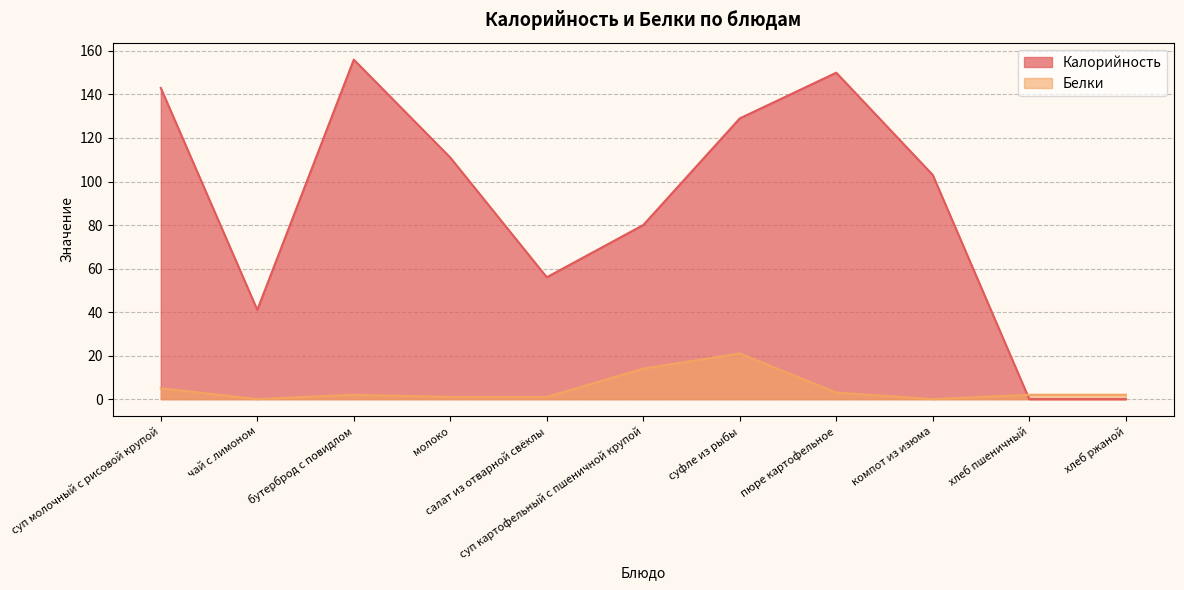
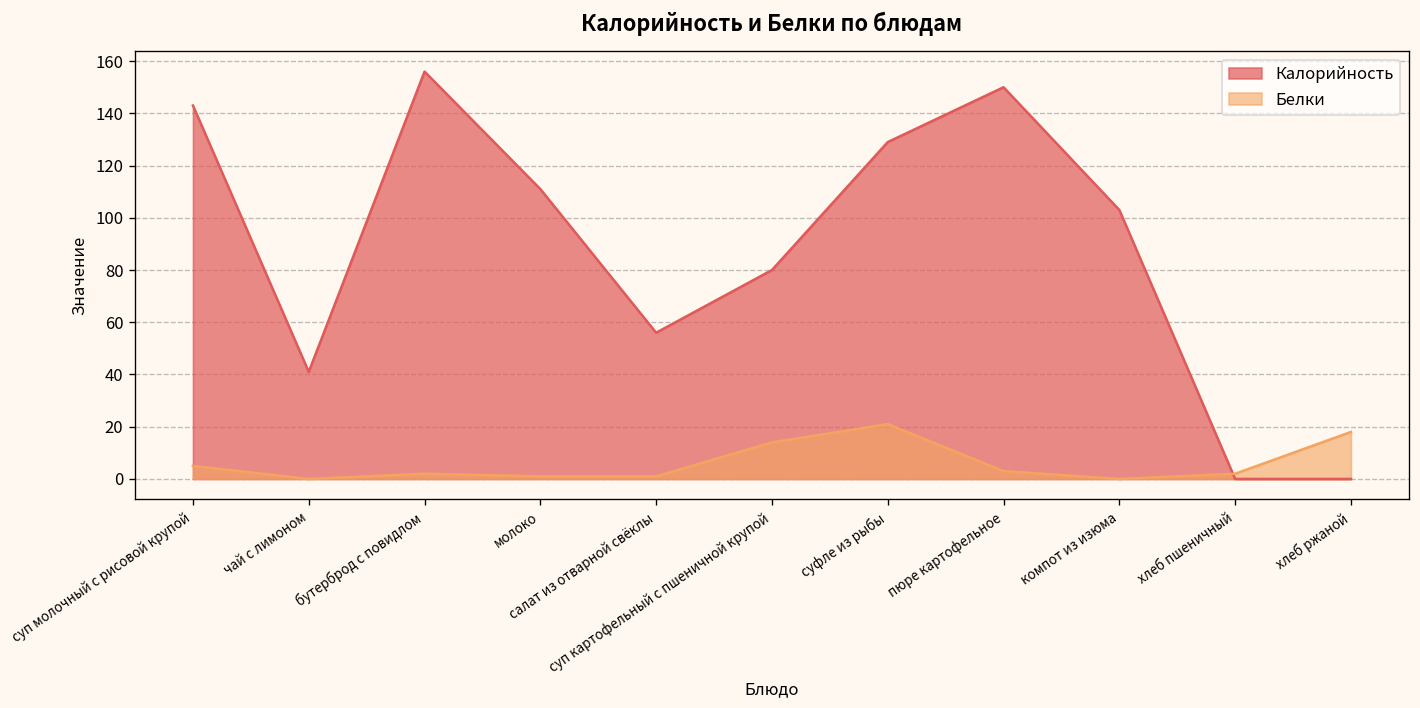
Белки, хлеб ржаной: 2 -> 18
